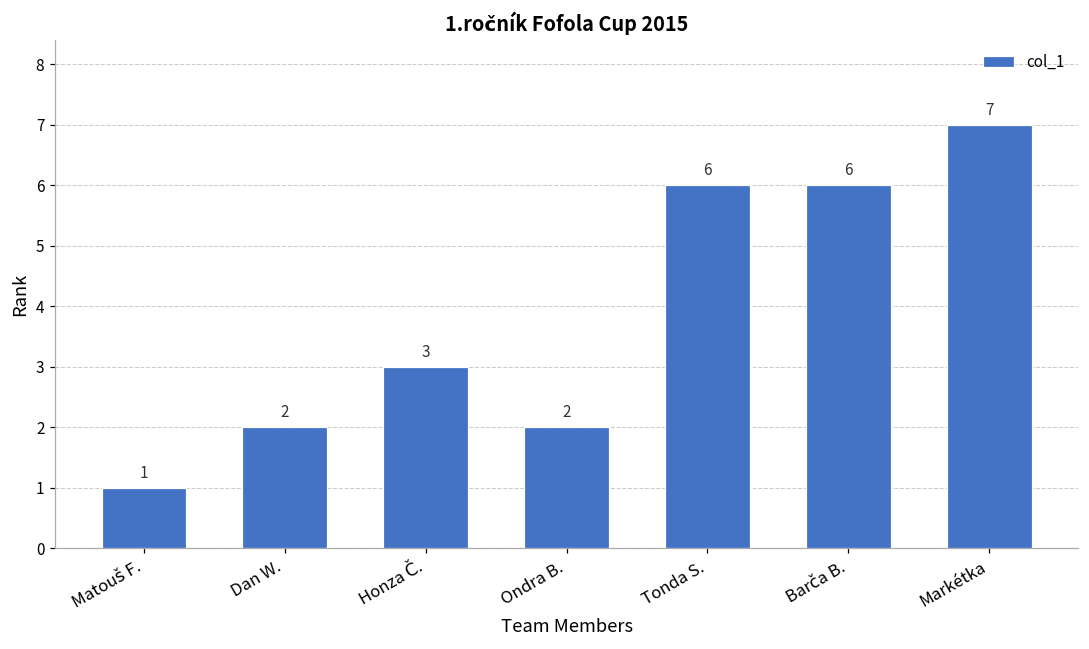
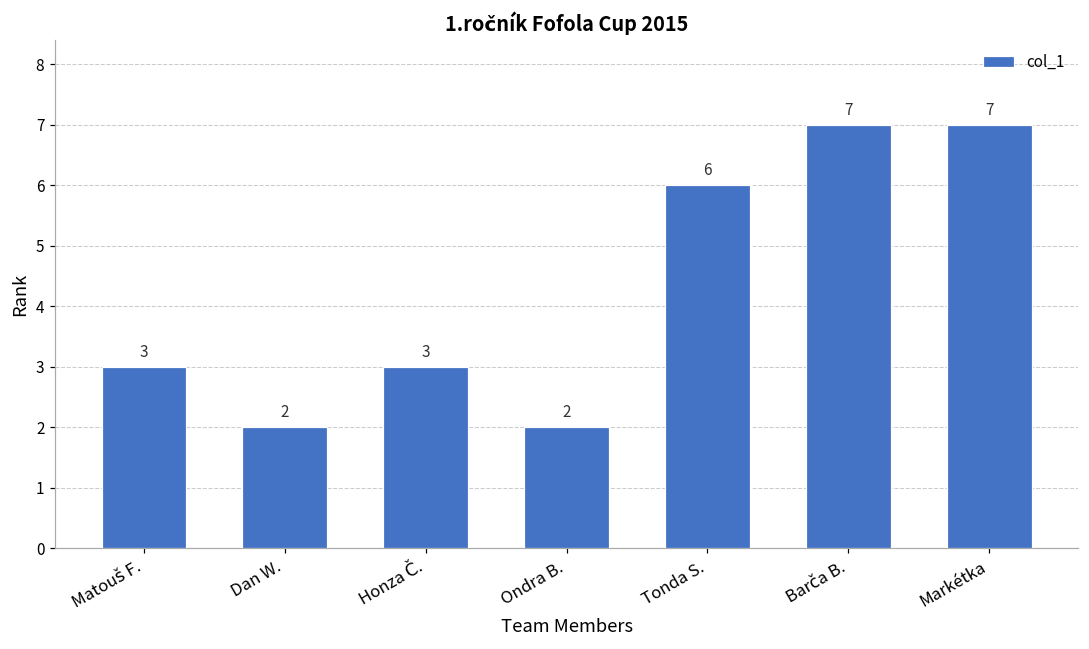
Matouš F.: 1 -> 3
Barča B.: 6 -> 7
